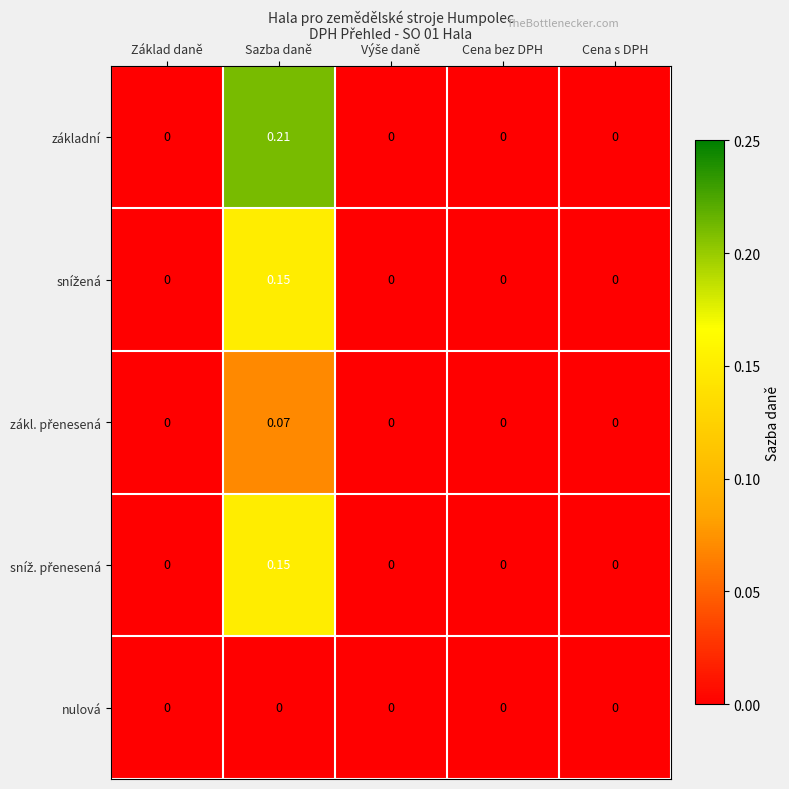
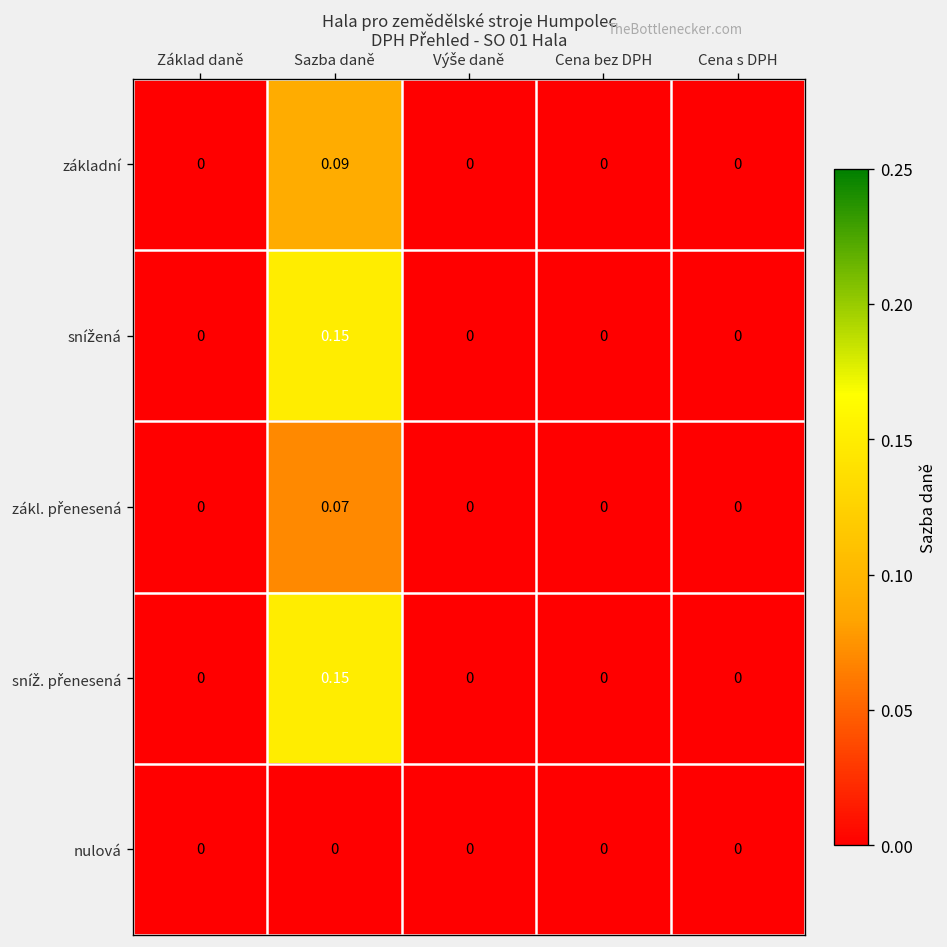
základní, Sazba daně: 0.21 -> 0.09
